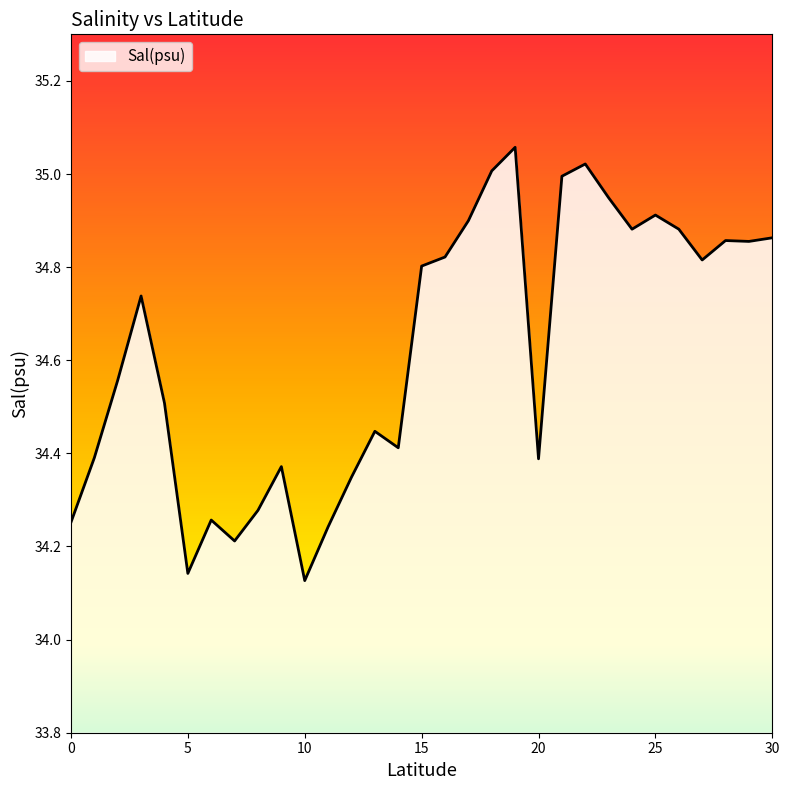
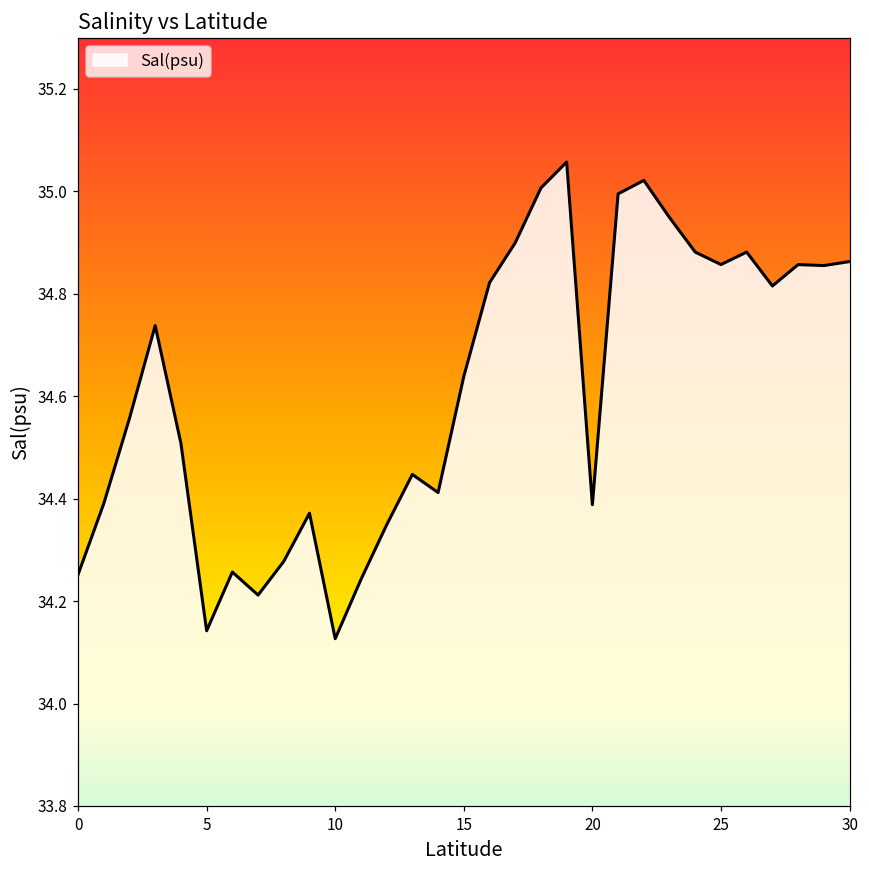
15: 34.80 -> 34.64
25: 34.91 -> 34.86
